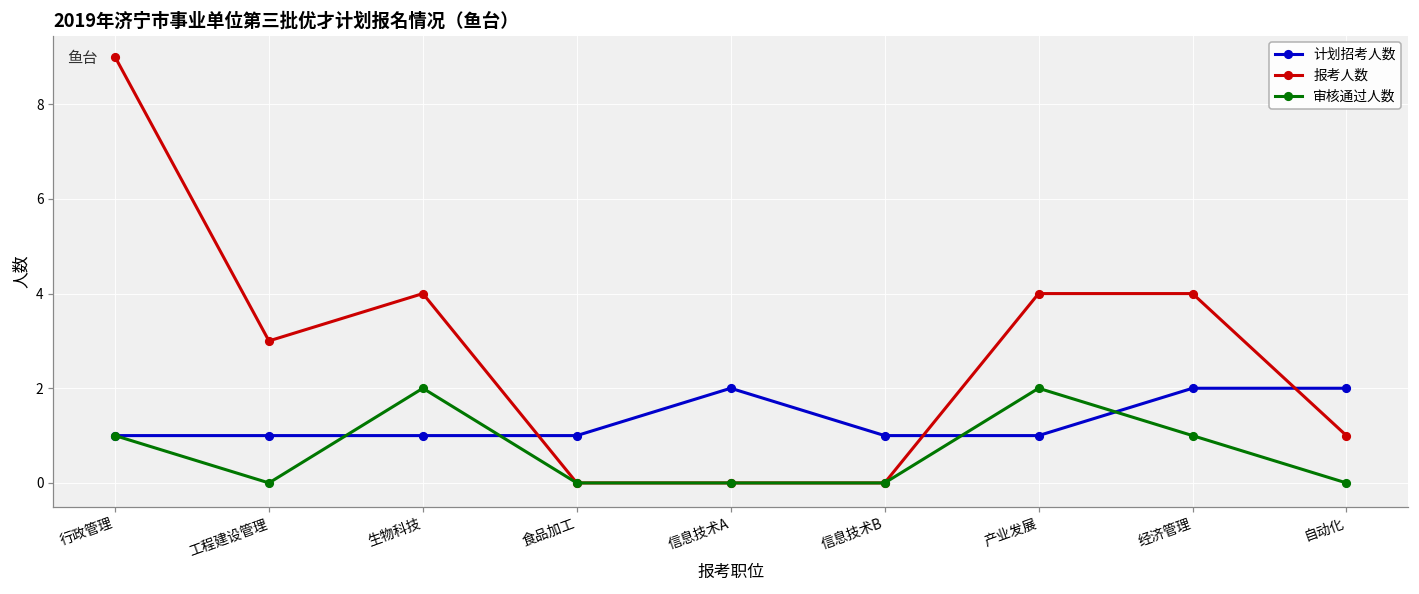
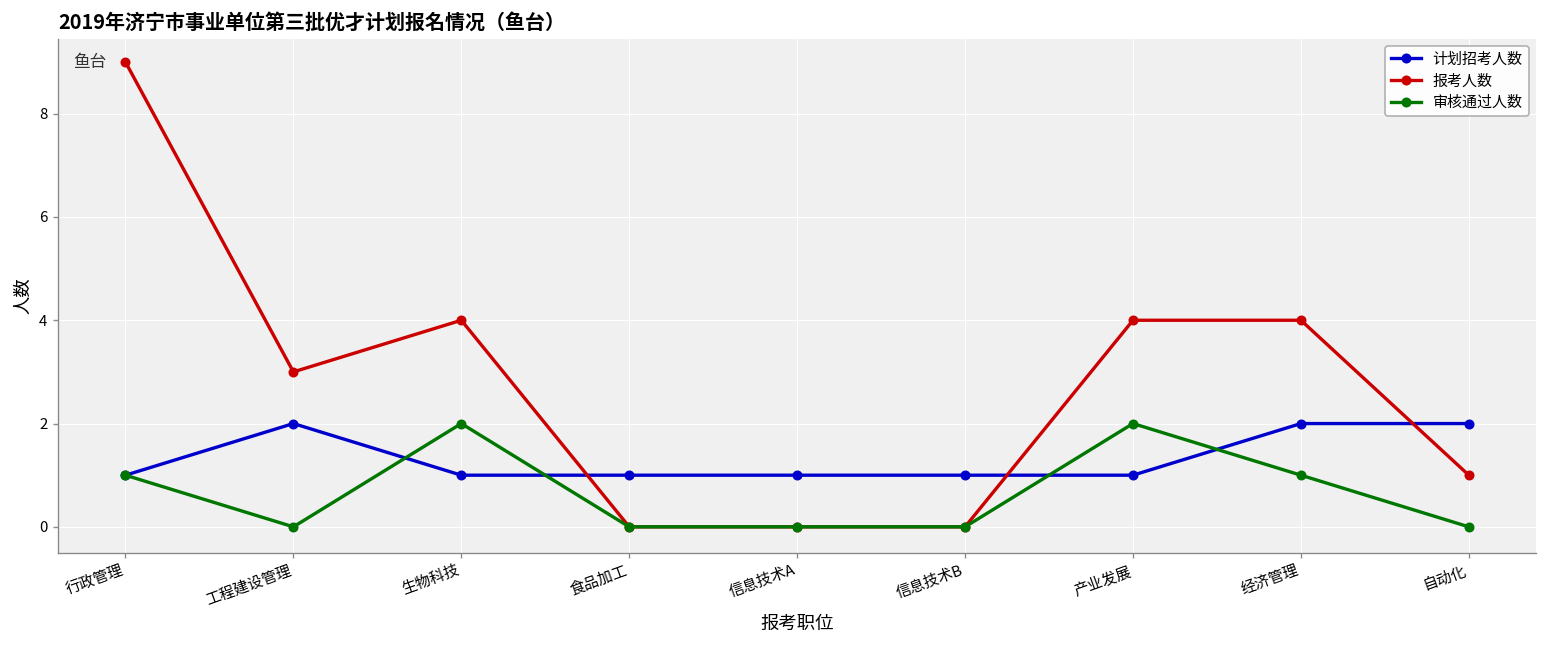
计划招考人数, 工程建设管理: 1 -> 2
计划招考人数, 信息技术A: 2 -> 1
